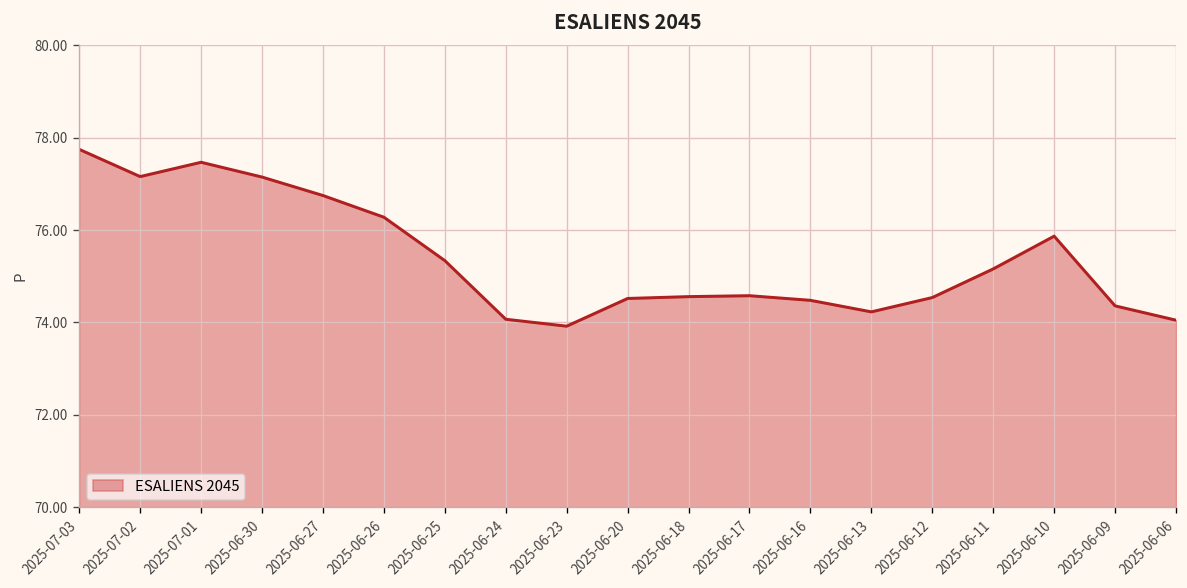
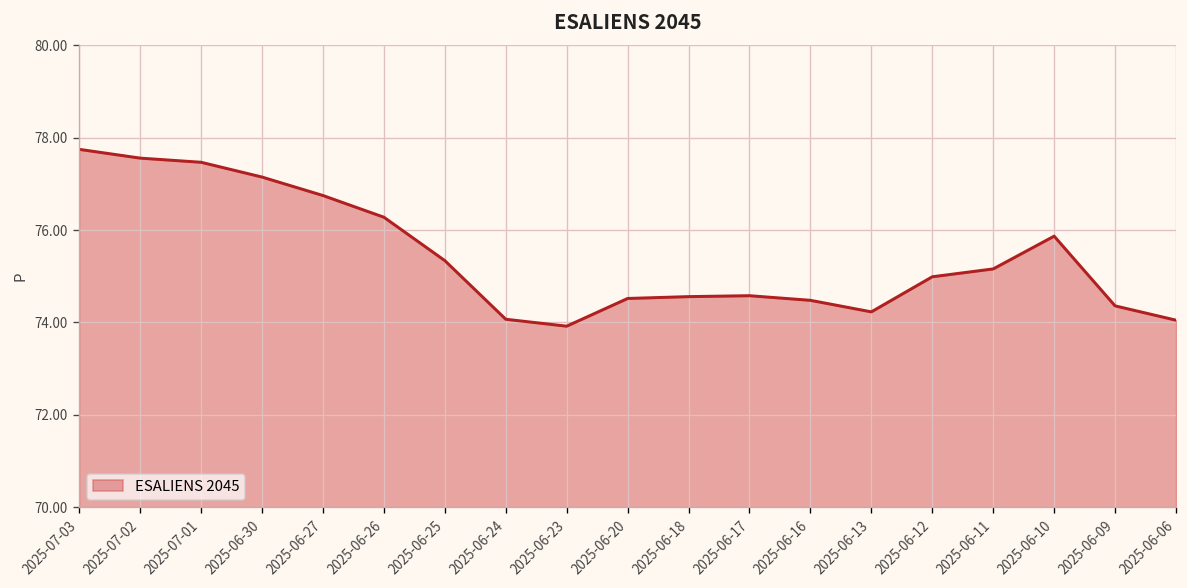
2025-07-02: 77.2 -> 77.6
2025-06-12: 74.5 -> 75.0
